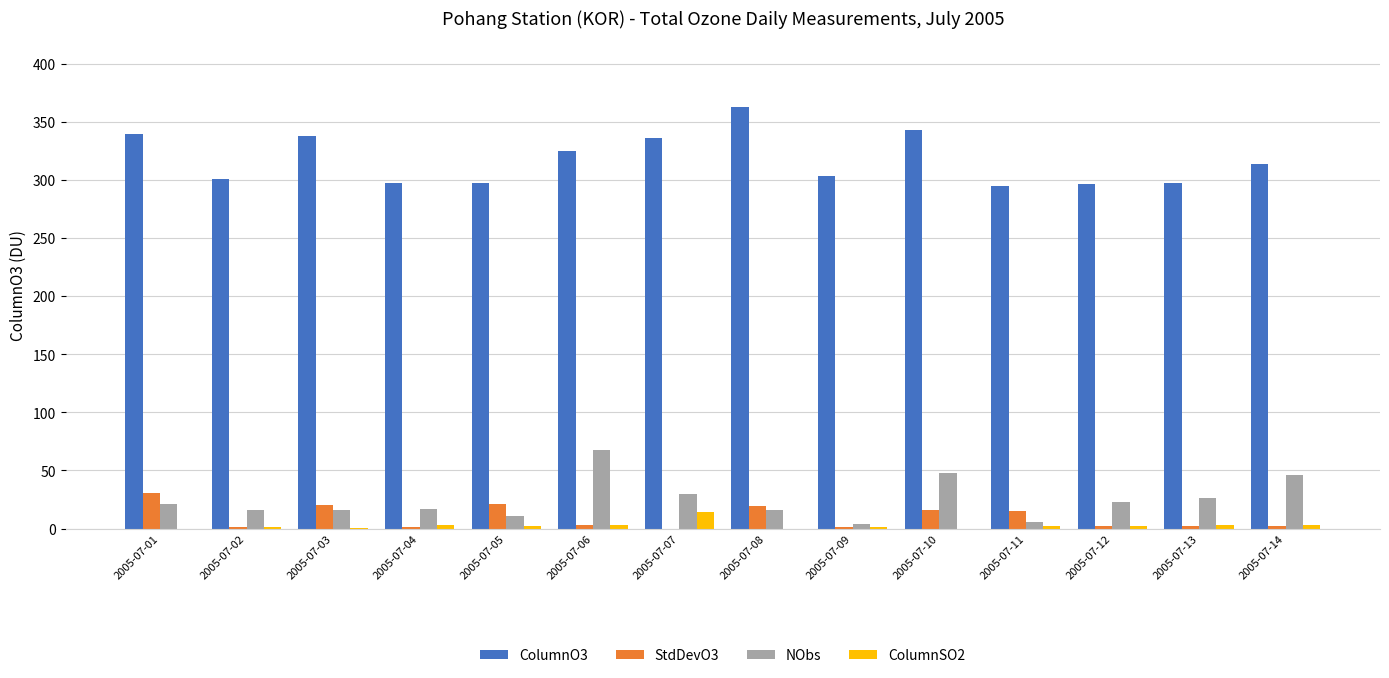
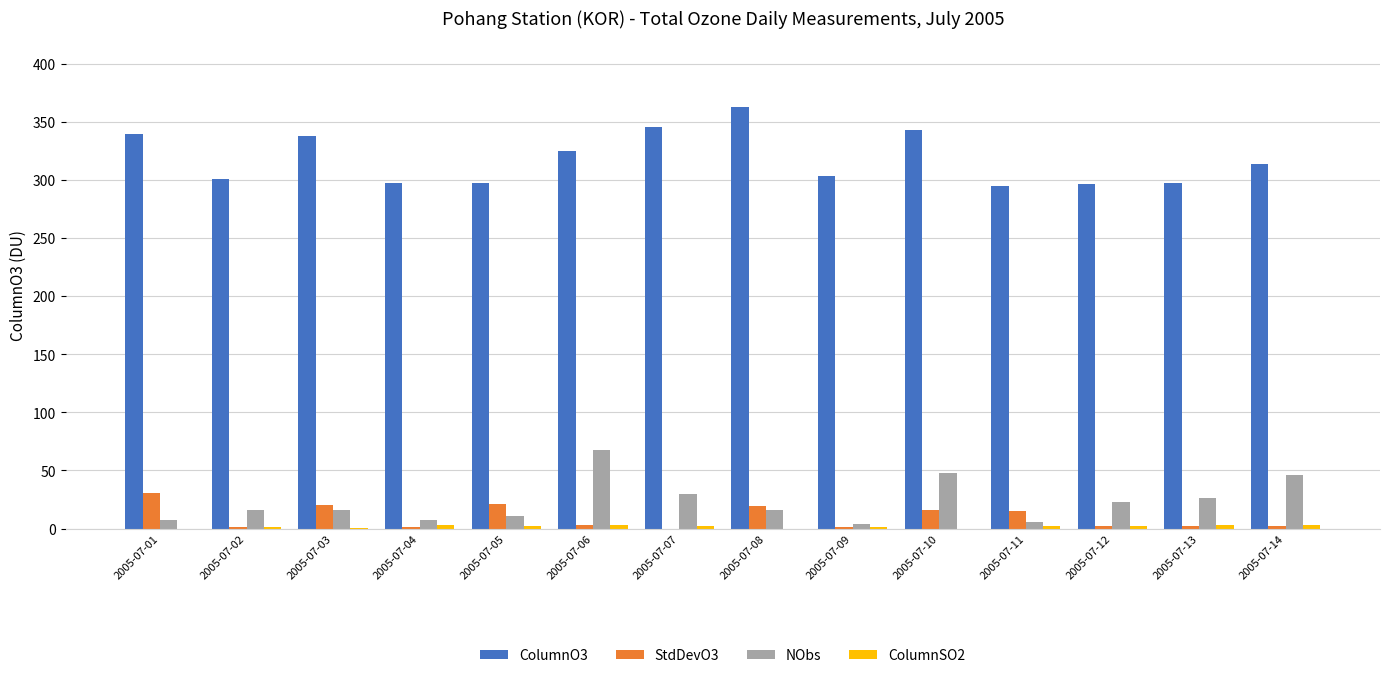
NObs, 2005-07-01: 21 -> 7
NObs, 2005-07-04: 17 -> 7
ColumnO3, 2005-07-07: 336 -> 346
ColumnSO2, 2005-07-07: 14 -> 2
